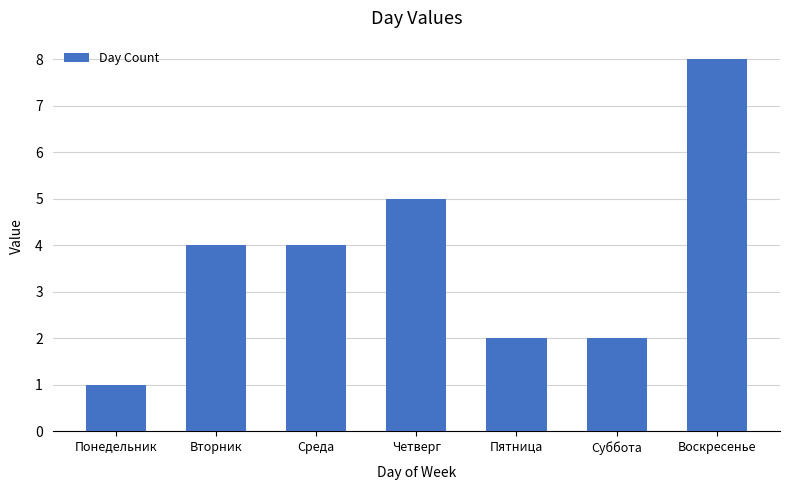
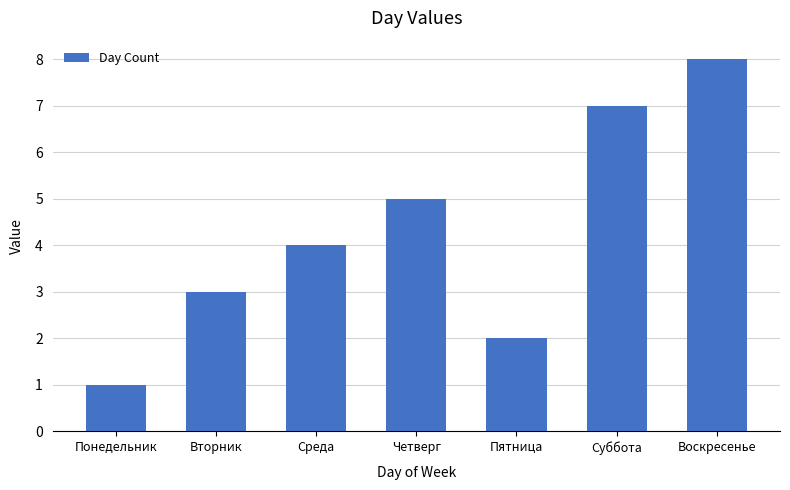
Вторник: 4 -> 3
Суббота: 2 -> 7
